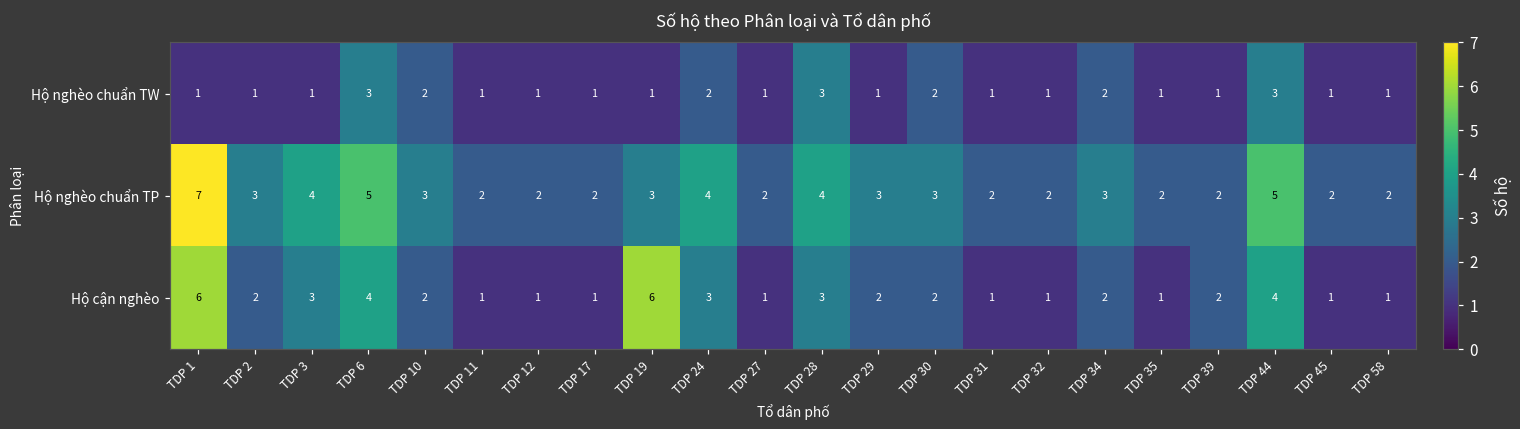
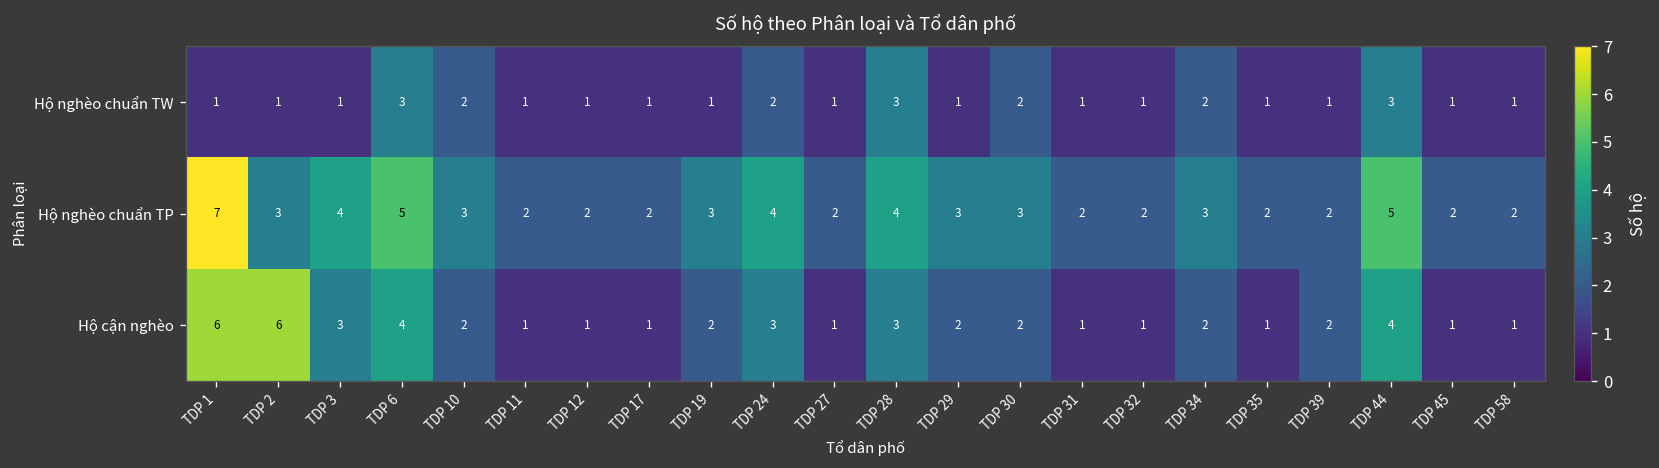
Hộ cận nghèo, TDP 2: 2 -> 6
Hộ cận nghèo, TDP 19: 6 -> 2
